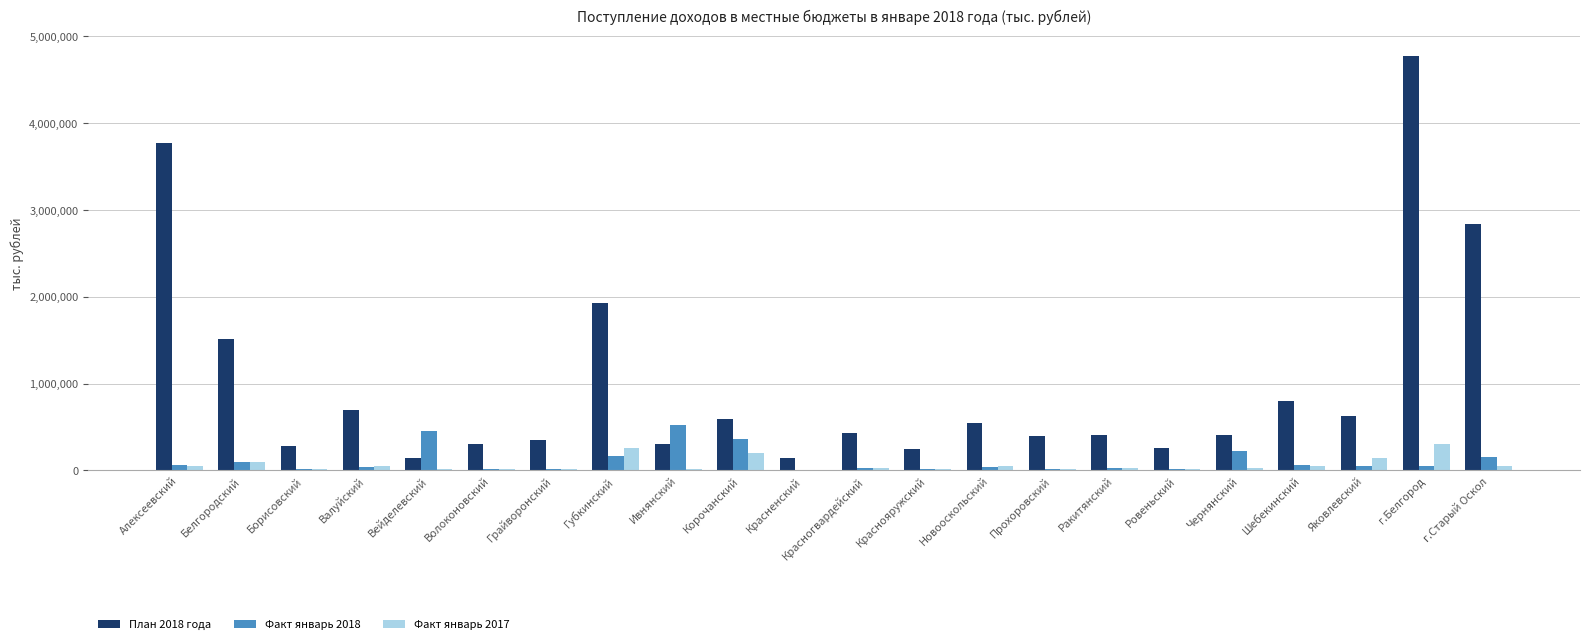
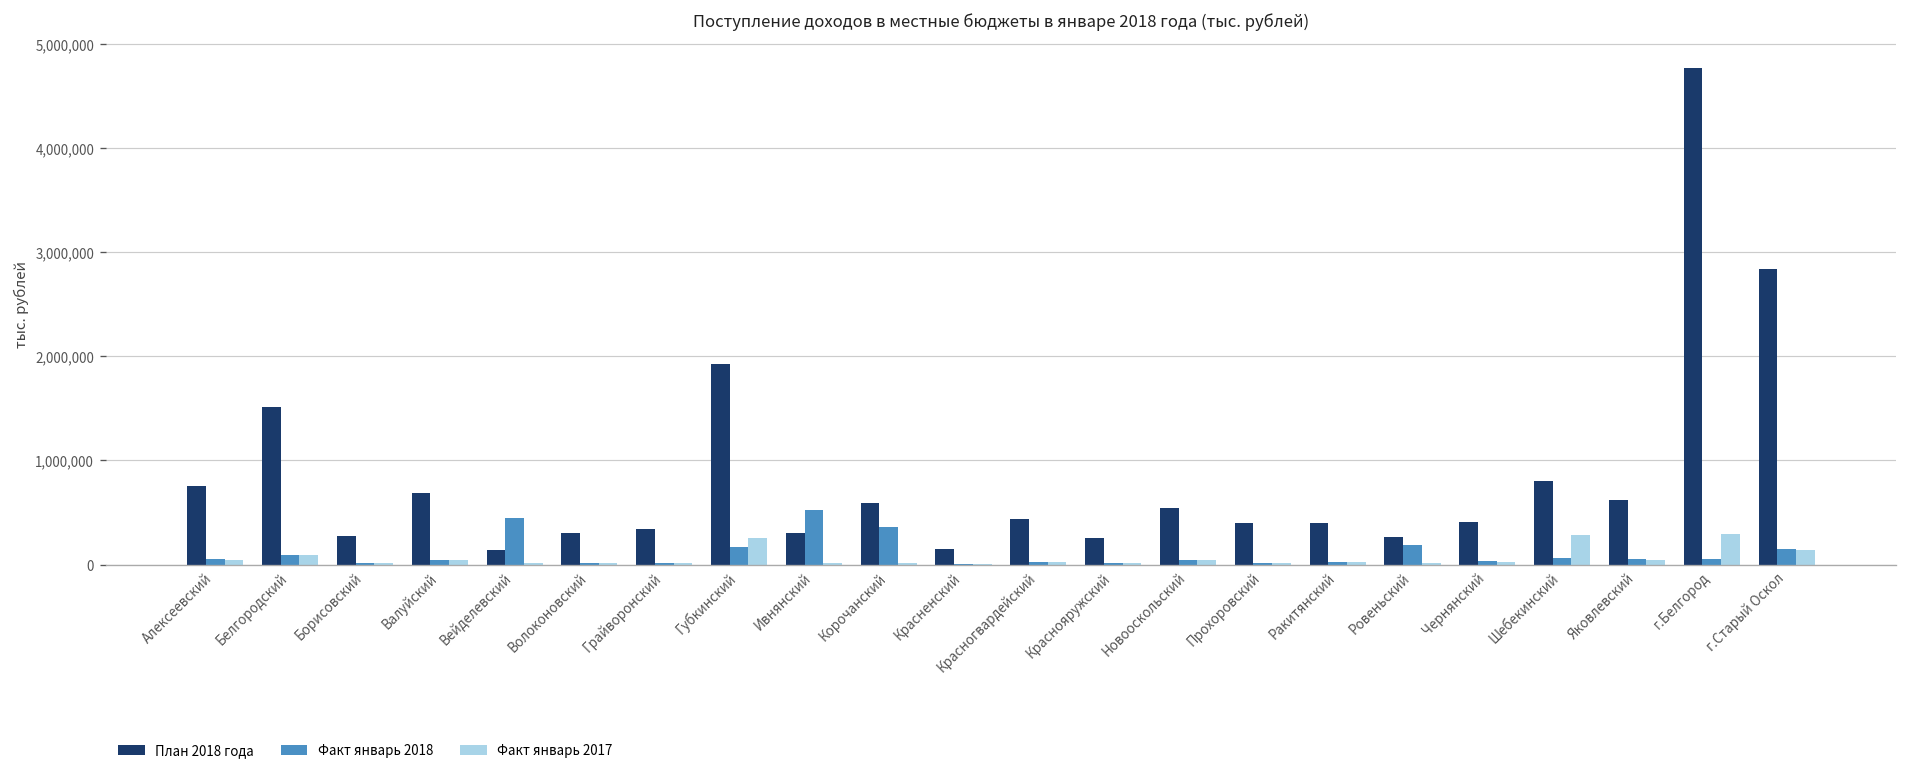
План 2018 года, Алексеевский: 3,800,000 -> 800,000
Факт январь 2017, Корочанский: 200,000 -> 0
Факт январь 2018, Ровеньский: 0 -> 200,000
Факт январь 2018, Чернянский: 200,000 -> 0
Факт январь 2017, Шебекинский: 0 -> 300,000
Факт январь 2017, Яковлевский: 100,000 -> 0
Факт январь 2017, г.Старый Оскол: 0 -> 100,000
